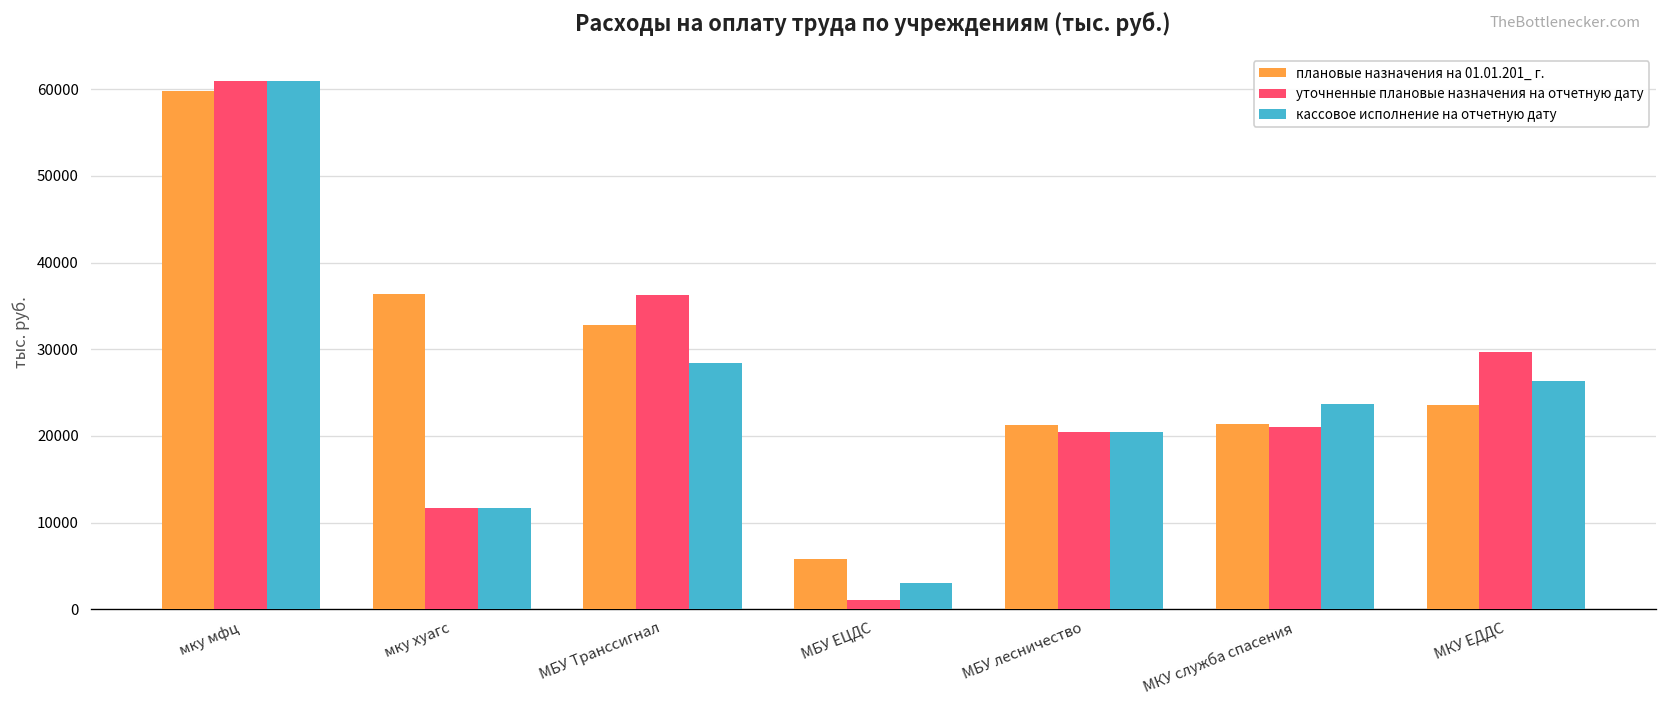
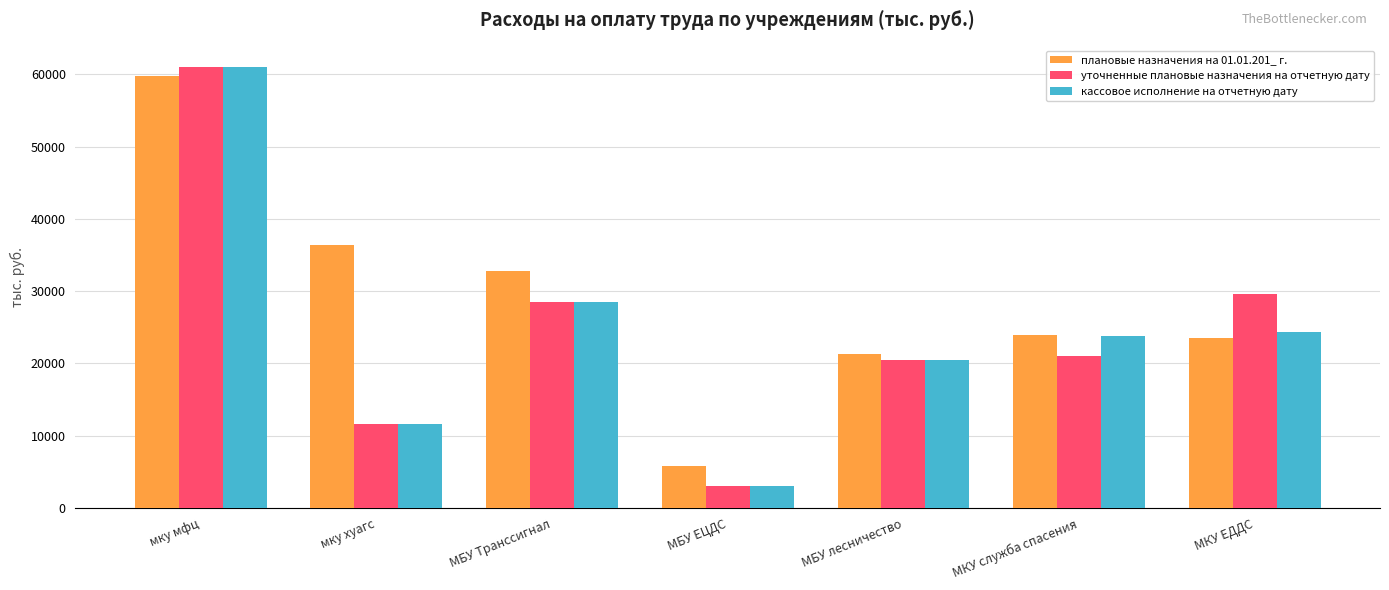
уточненные плановые назначения на отчетную дату, МБУ Транссигнал: 36000 -> 28000
уточненные плановые назначения на отчетную дату, МБУ ЕЦДС: 1000 -> 3000
плановые назначения на 01.01.201_ г., МКУ служба спасения: 21000 -> 24000
кассовое исполнение на отчетную дату, МКУ ЕДДС: 26000 -> 24000
